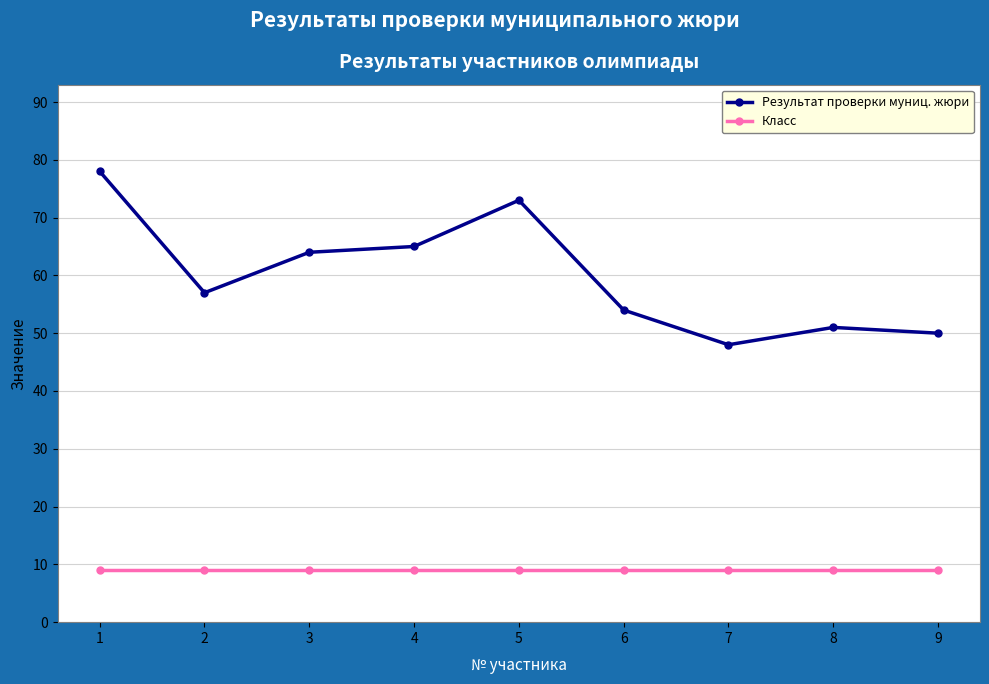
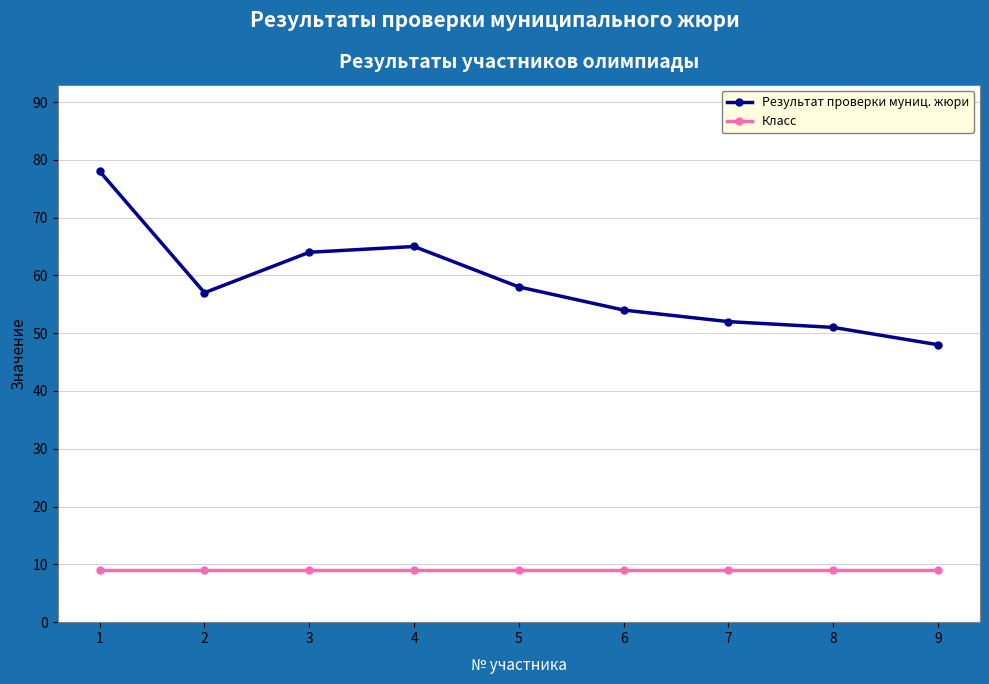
Результат проверки муниц. жюри, 5: 73 -> 58
Результат проверки муниц. жюри, 7: 48 -> 52
Результат проверки муниц. жюри, 9: 50 -> 48
